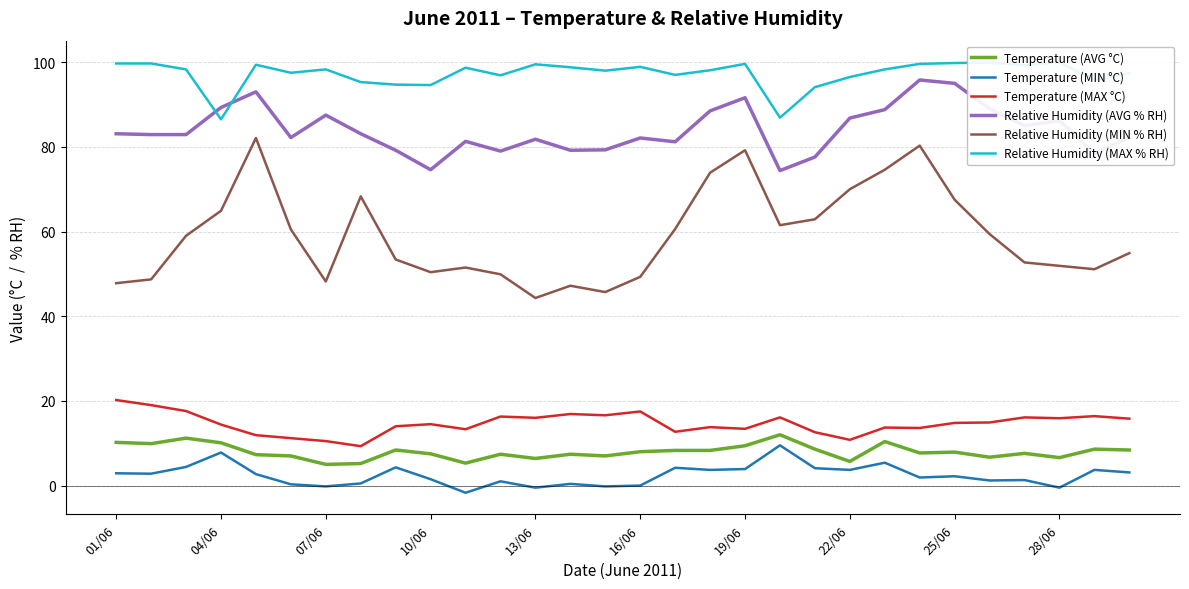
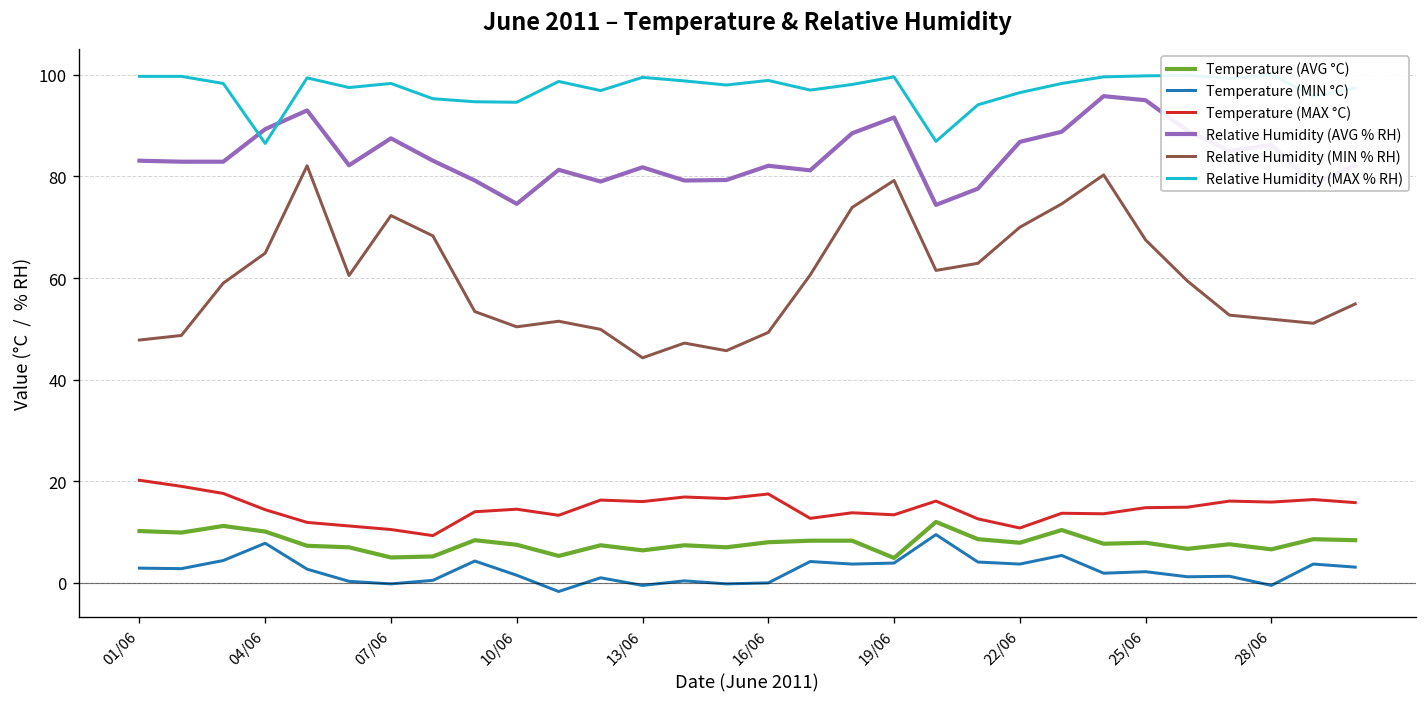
Relative Humidity (MIN % RH), 07/06: 48 -> 72
Temperature (AVG °C), 19/06: 9 -> 5
Temperature (AVG °C), 22/06: 6 -> 8
